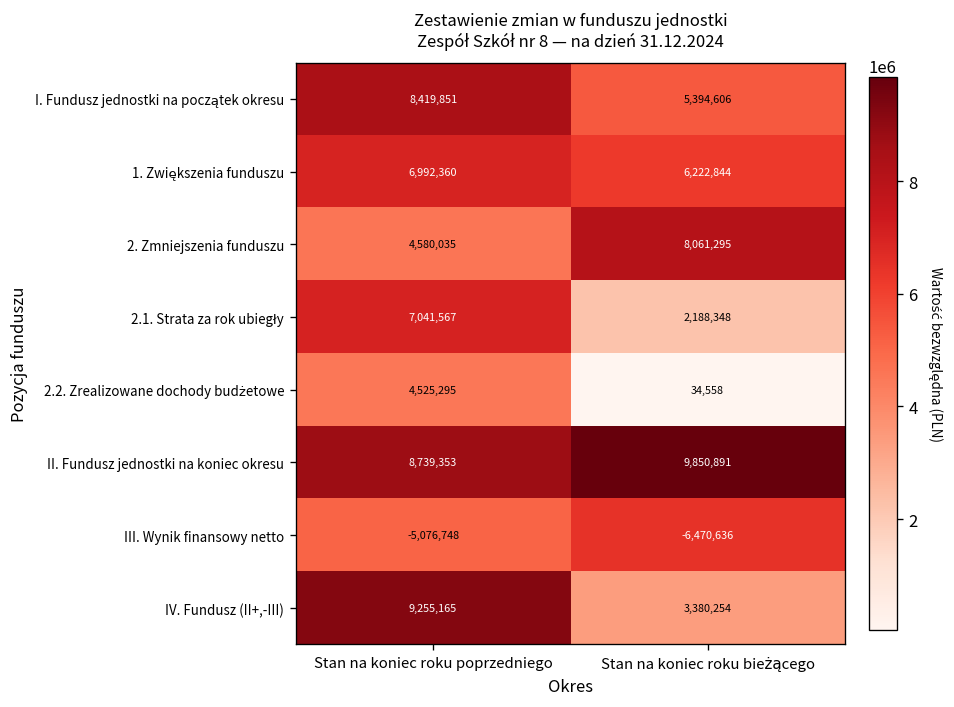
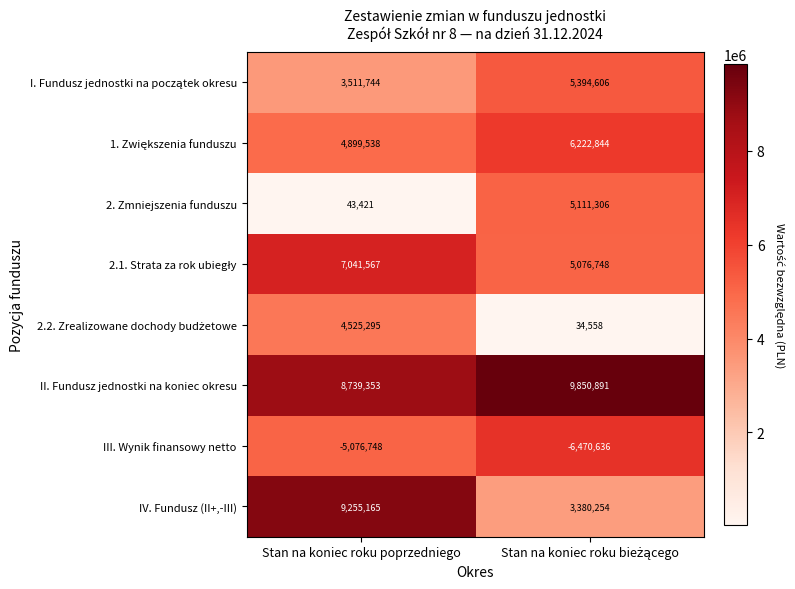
I. Fundusz jednostki na początek okresu, Stan na koniec roku poprzedniego: 8,419,851 -> 3,511,744
1. Zwiększenia funduszu, Stan na koniec roku poprzedniego: 6,992,360 -> 4,899,538
2. Zmniejszenia funduszu, Stan na koniec roku poprzedniego: 4,580,035 -> 43,421
2. Zmniejszenia funduszu, Stan na koniec roku bieżącego: 8,061,295 -> 5,111,306
2.1. Strata za rok ubiegły, Stan na koniec roku bieżącego: 2,188,348 -> 5,076,748
